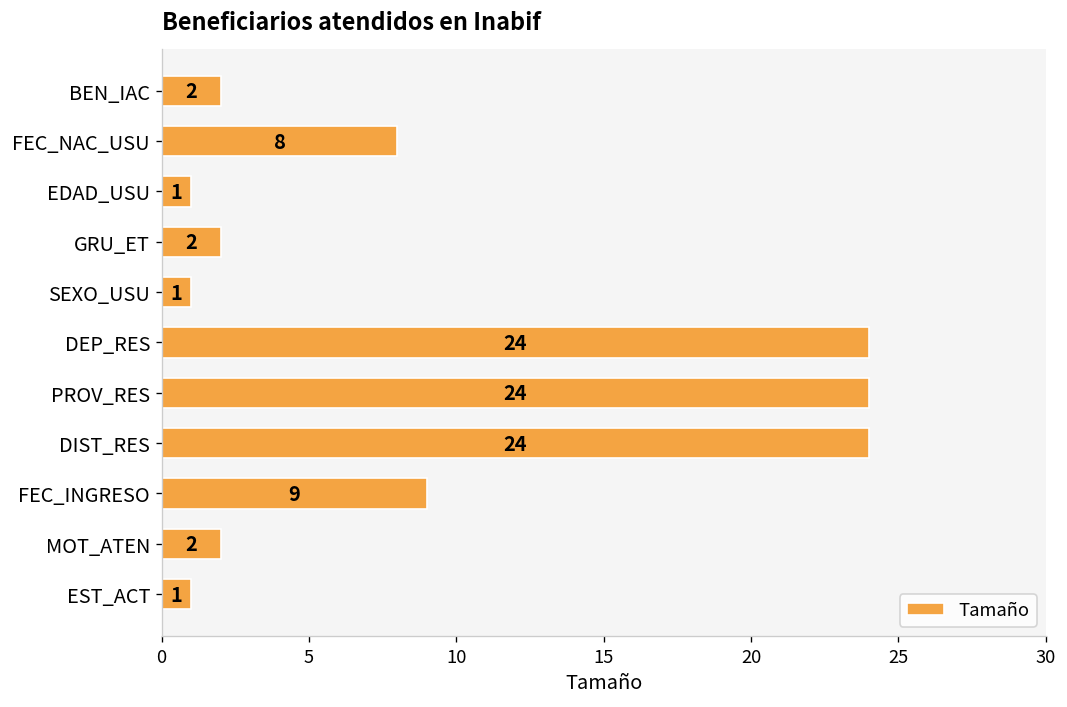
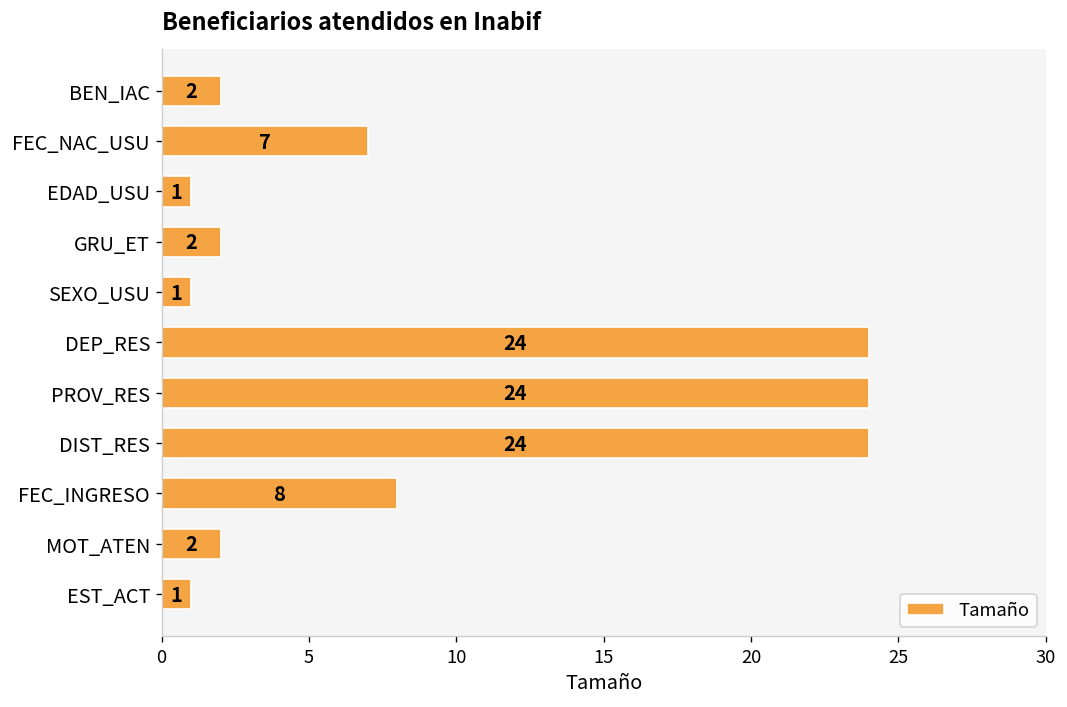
FEC_NAC_USU: 8 -> 7
FEC_INGRESO: 9 -> 8
